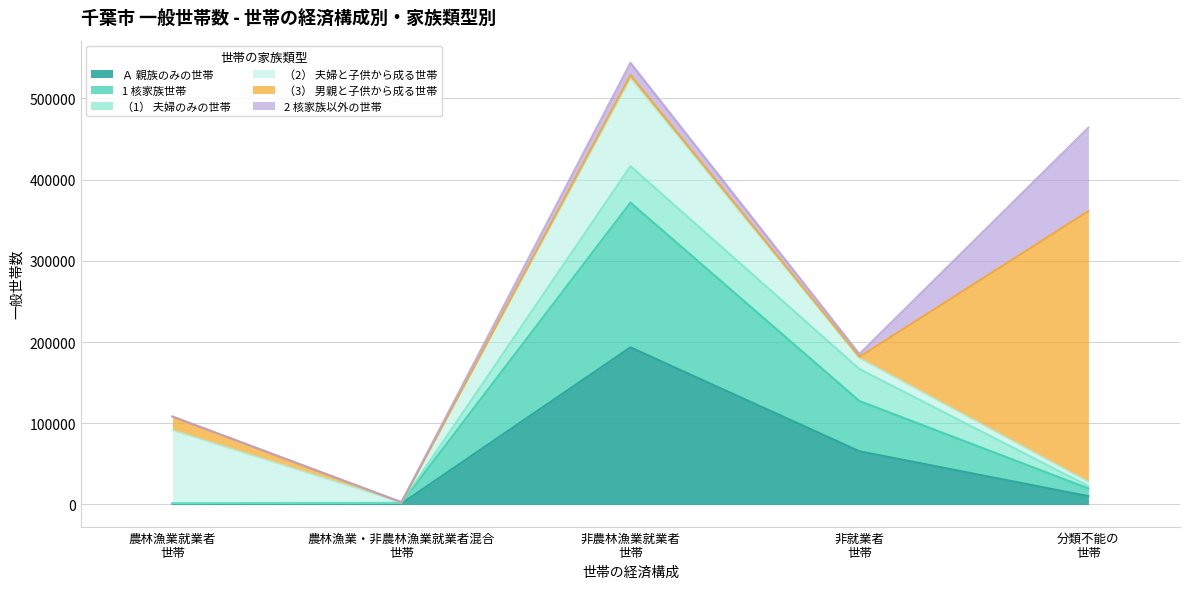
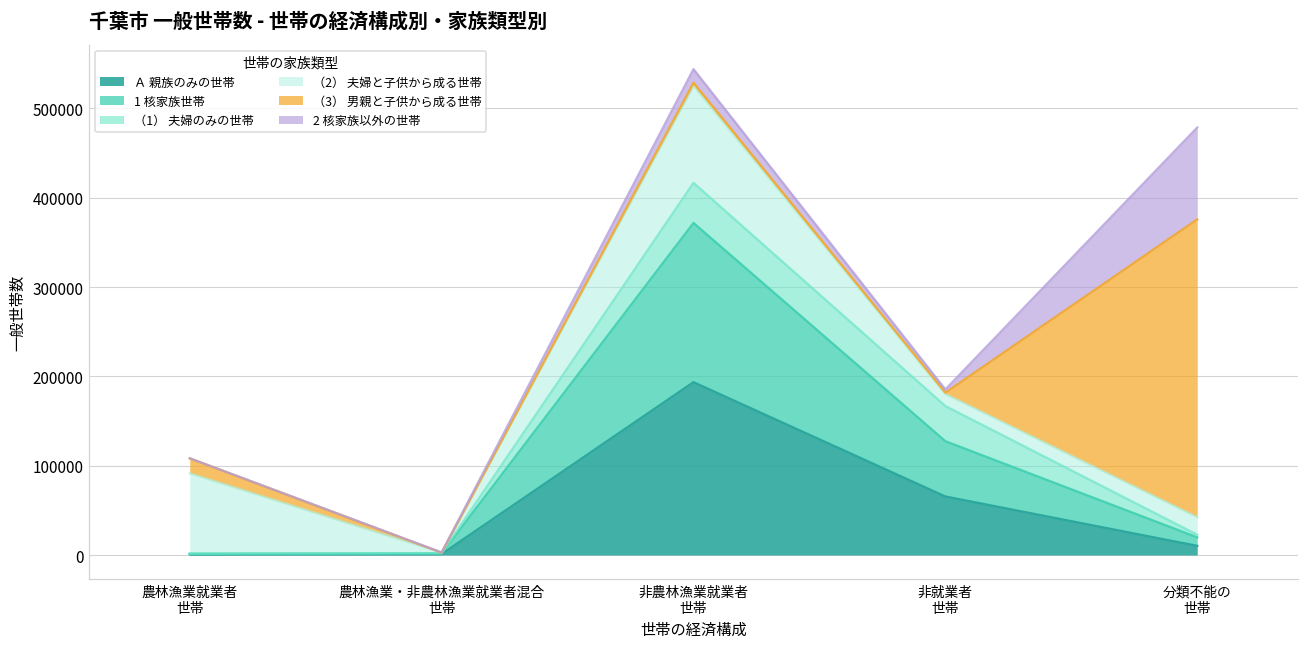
（2） 夫婦と子供から成る世帯, 分類不能の 世帯: 10000 -> 20000
